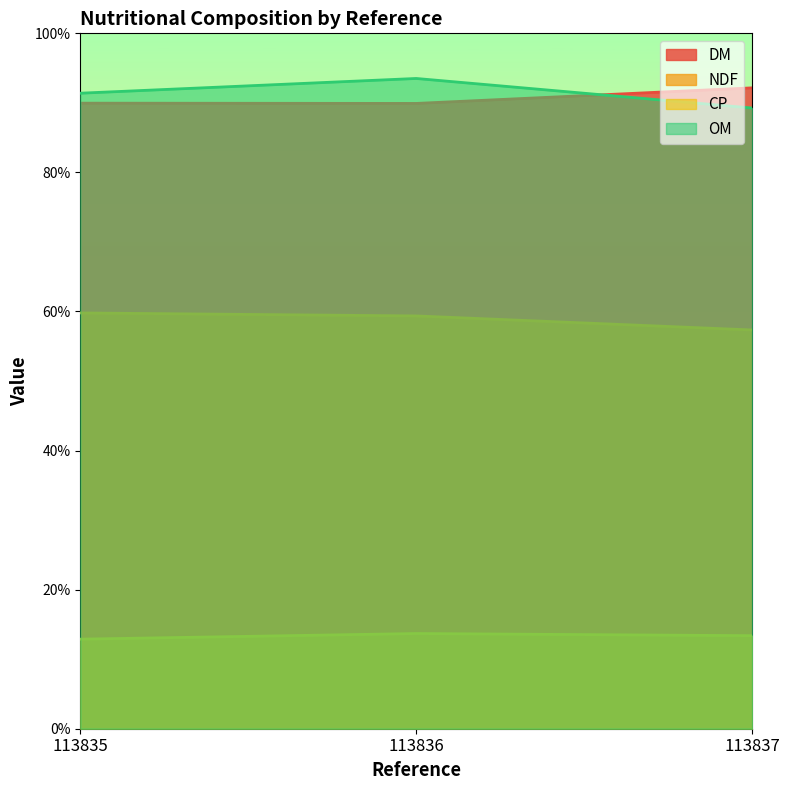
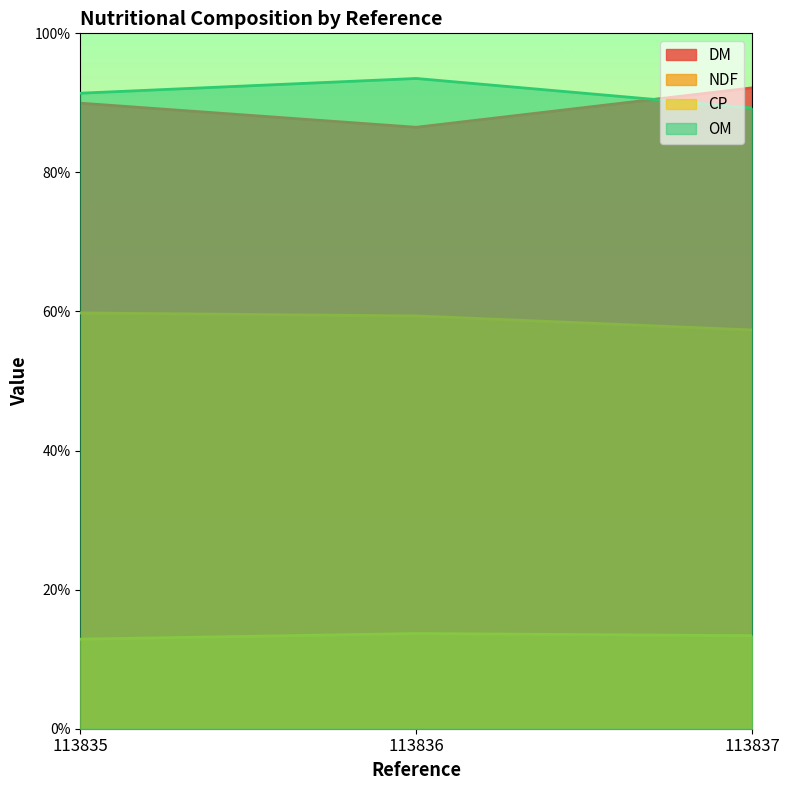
DM, 113836: 90% -> 86%
